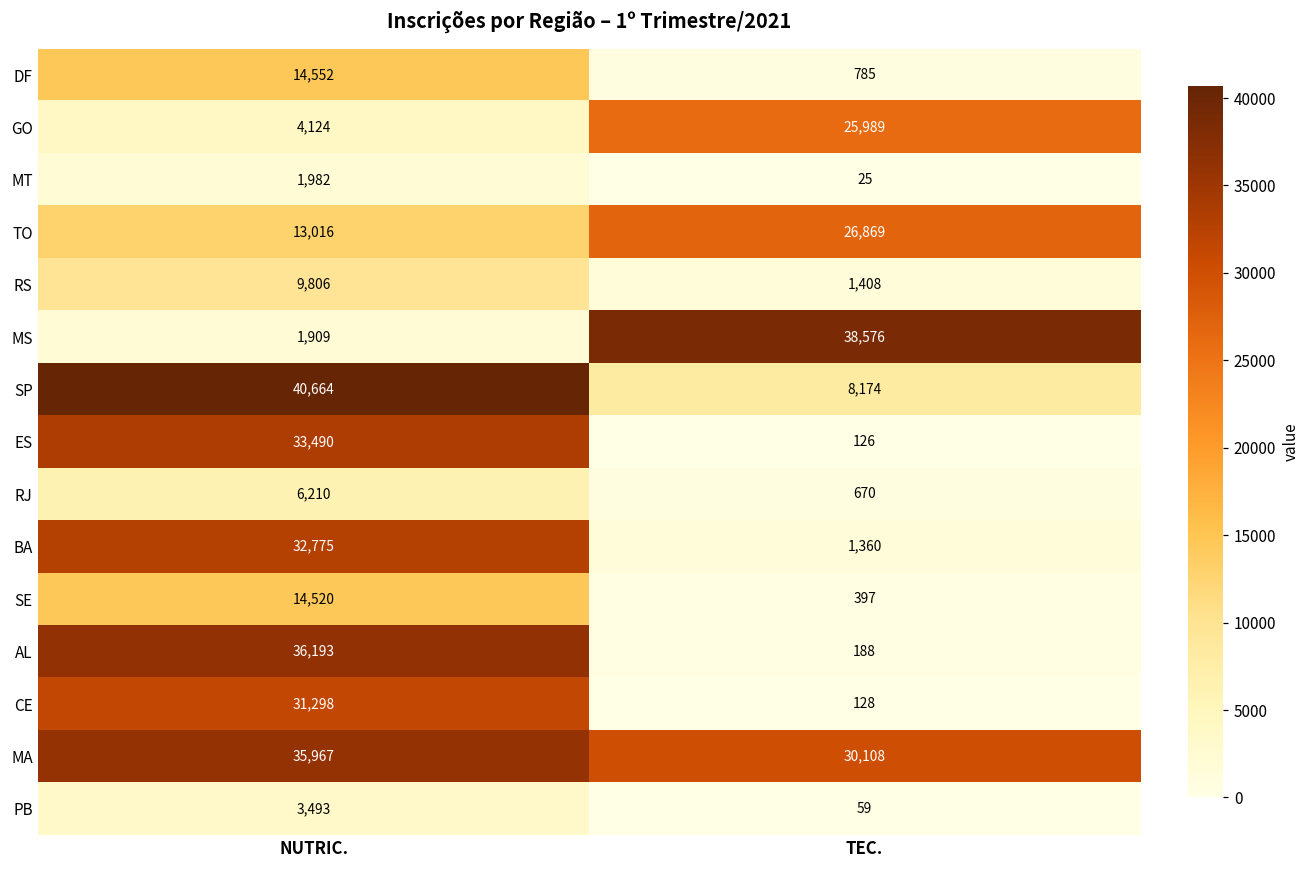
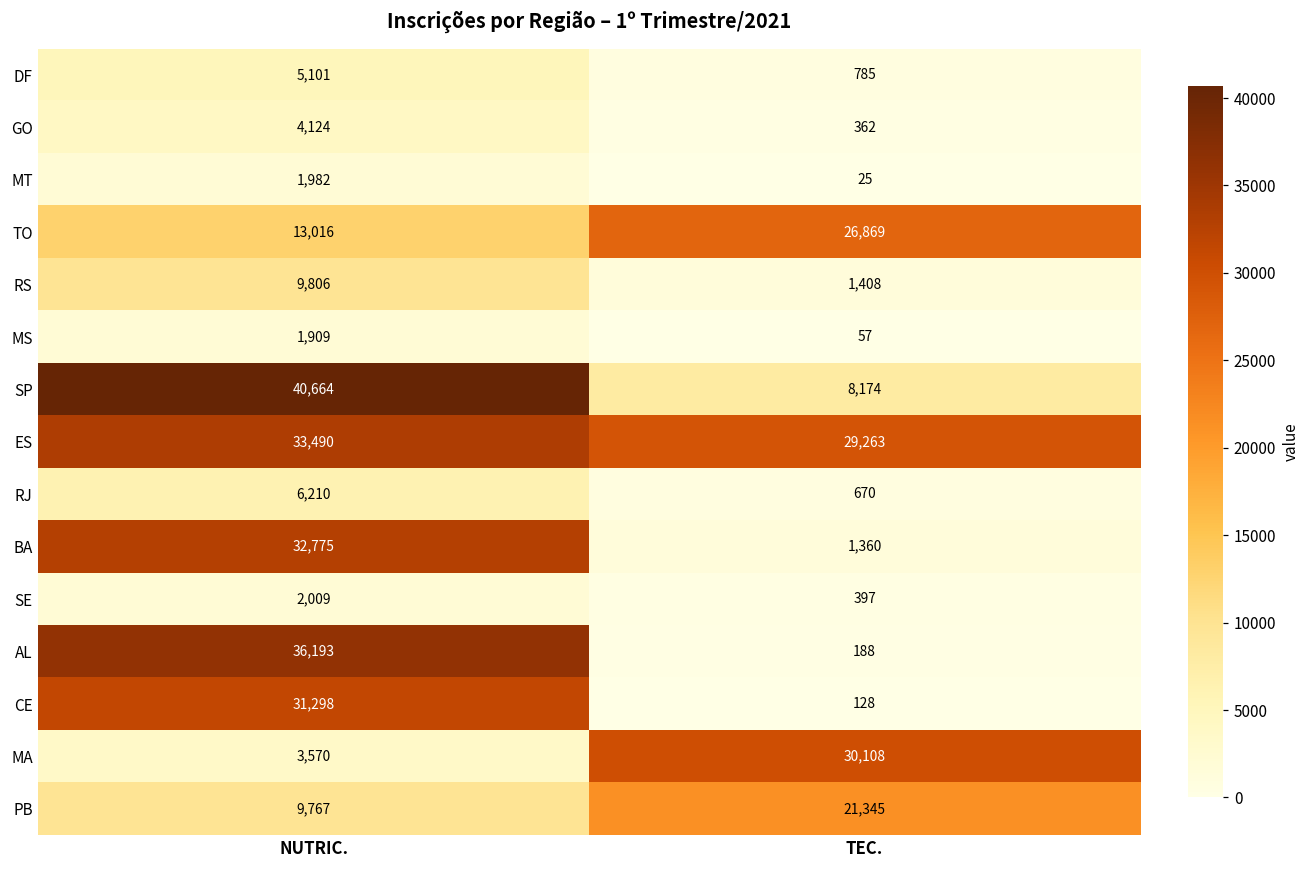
DF, NUTRIC.: 14,552 -> 5,101
GO, TEC.: 25,989 -> 362
MS, TEC.: 38,576 -> 57
ES, TEC.: 126 -> 29,263
SE, NUTRIC.: 14,520 -> 2,009
MA, NUTRIC.: 35,967 -> 3,570
PB, NUTRIC.: 3,493 -> 9,767
PB, TEC.: 59 -> 21,345
